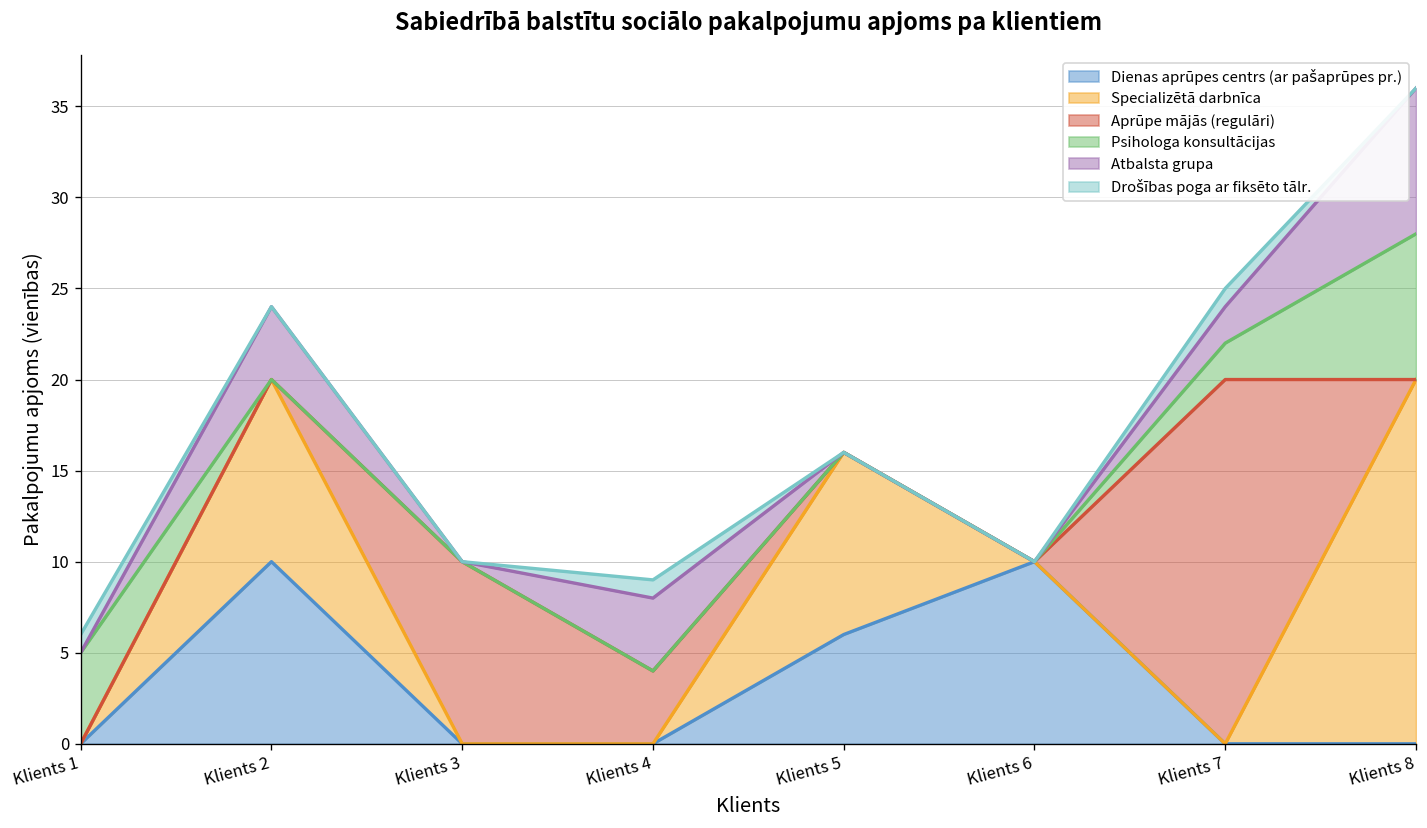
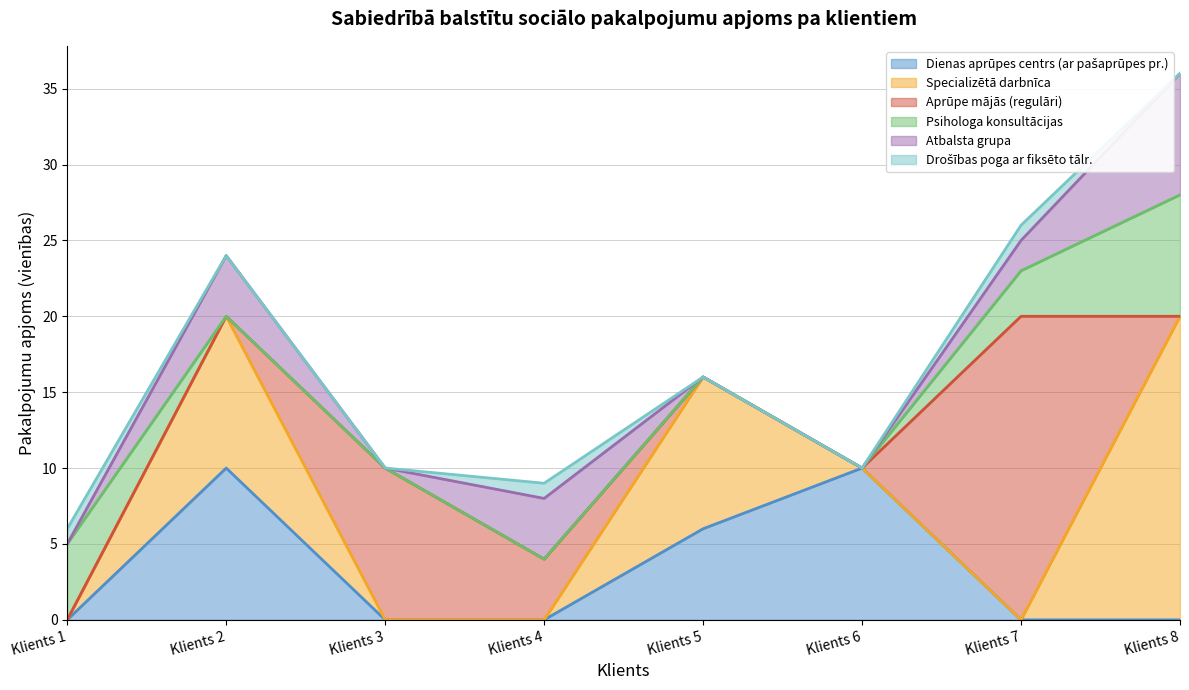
Psihologa konsultācijas, Klients 7: 2 -> 3
